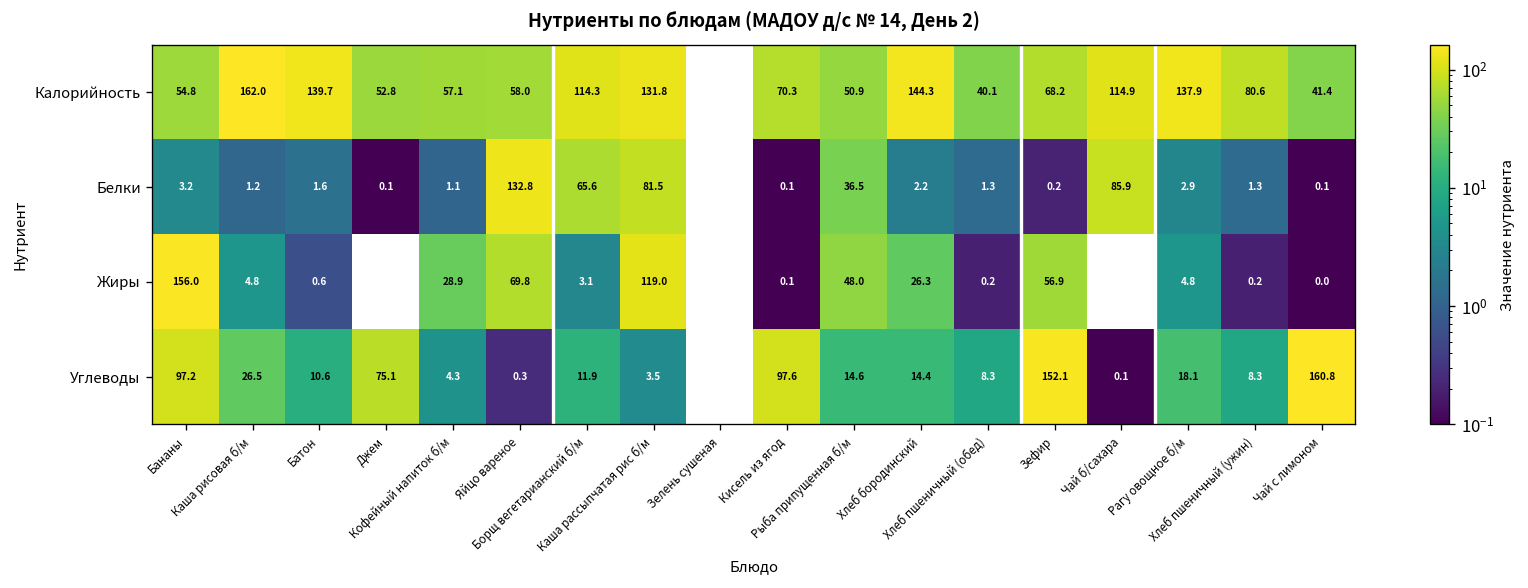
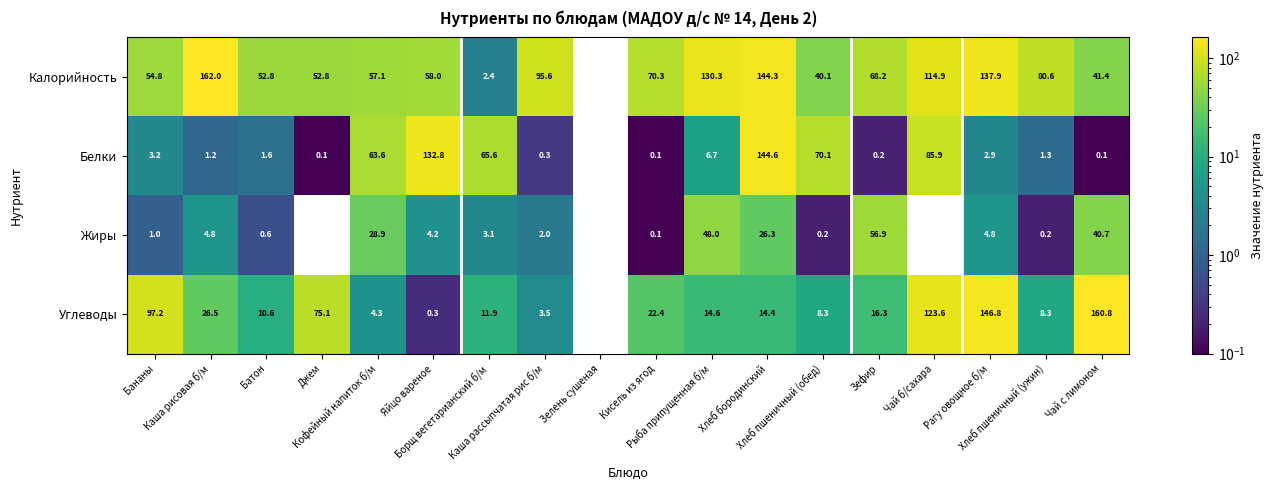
Калорийность, Батон: 139.7 -> 52.8
Калорийность, Борщ вегетарианский б/м: 114.3 -> 2.4
Калорийность, Каша рассыпчатая рис б/м: 131.8 -> 95.6
Калорийность, Рыба припущенная б/м: 50.9 -> 130.3
Белки, Кофейный напиток б/м: 1.1 -> 63.6
Белки, Каша рассыпчатая рис б/м: 81.5 -> 0.3
Белки, Рыба припущенная б/м: 36.5 -> 6.7
Белки, Хлеб бородинский: 2.2 -> 144.6
Белки, Хлеб пшеничный (обед): 1.3 -> 70.1
Жиры, Бананы: 156.0 -> 1.0
Жиры, Яйцо вареное: 69.8 -> 4.2
Жиры, Каша рассыпчатая рис б/м: 119.0 -> 2.0
Жиры, Чай с лимоном: 0.0 -> 40.7
Углеводы, Кисель из ягод: 97.6 -> 22.4
Углеводы, Зефир: 152.1 -> 16.3
Углеводы, Чай б/сахара: 0.1 -> 123.6
Углеводы, Рагу овощное б/м: 18.1 -> 146.8
